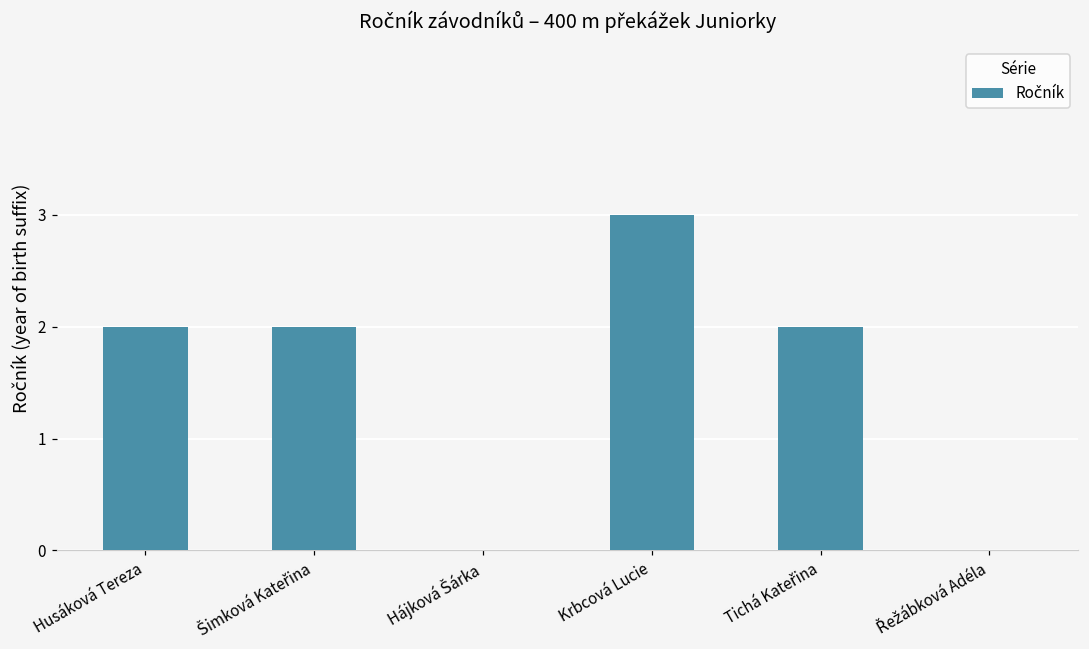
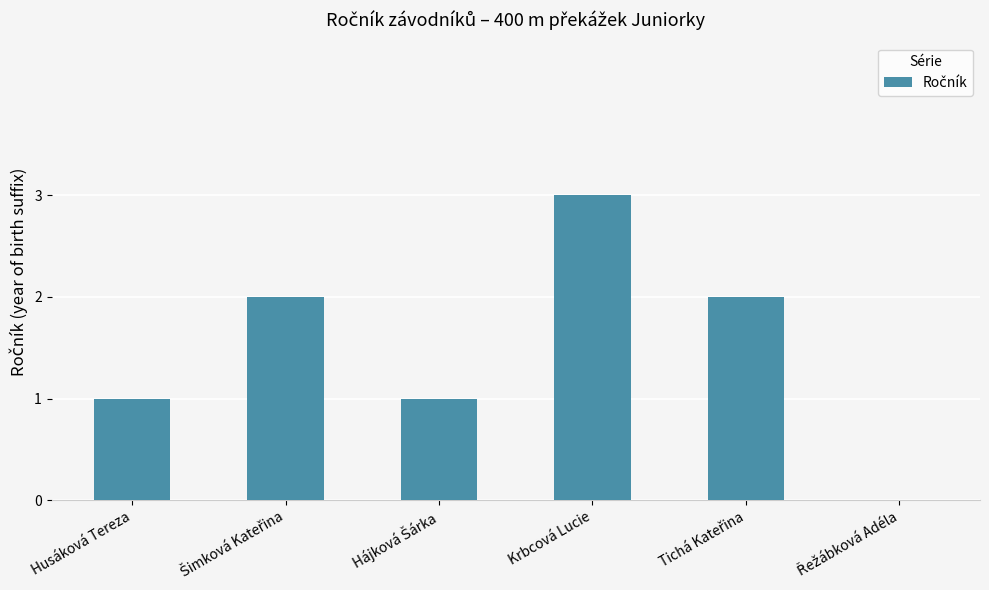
Husáková Tereza: 2 -> 1
Hájková Šárka: 0 -> 1
